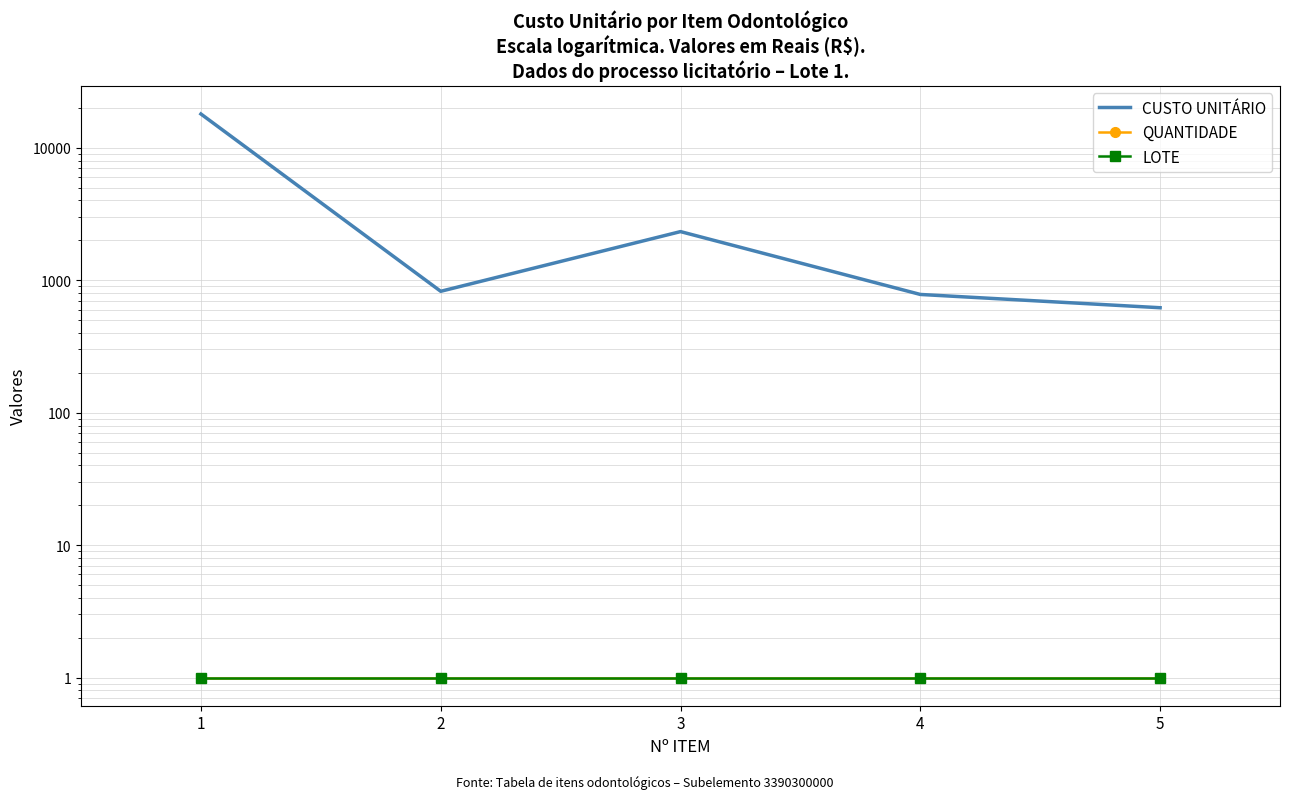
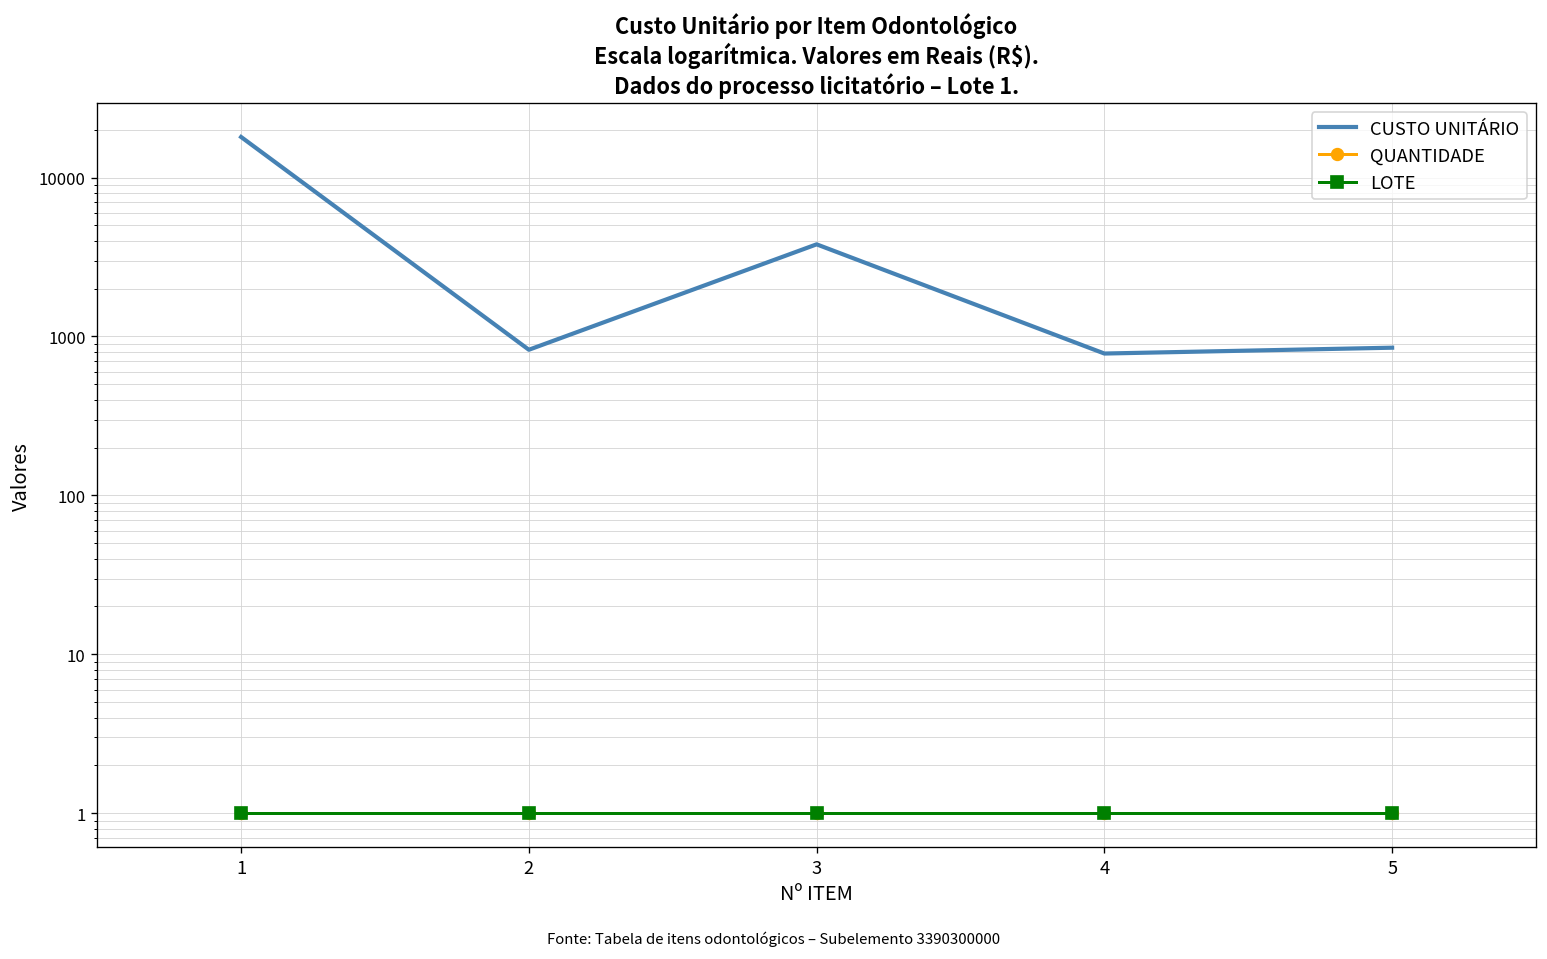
CUSTO UNITÁRIO, 3: 2300 -> 3800
CUSTO UNITÁRIO, 5: 600 -> 900
